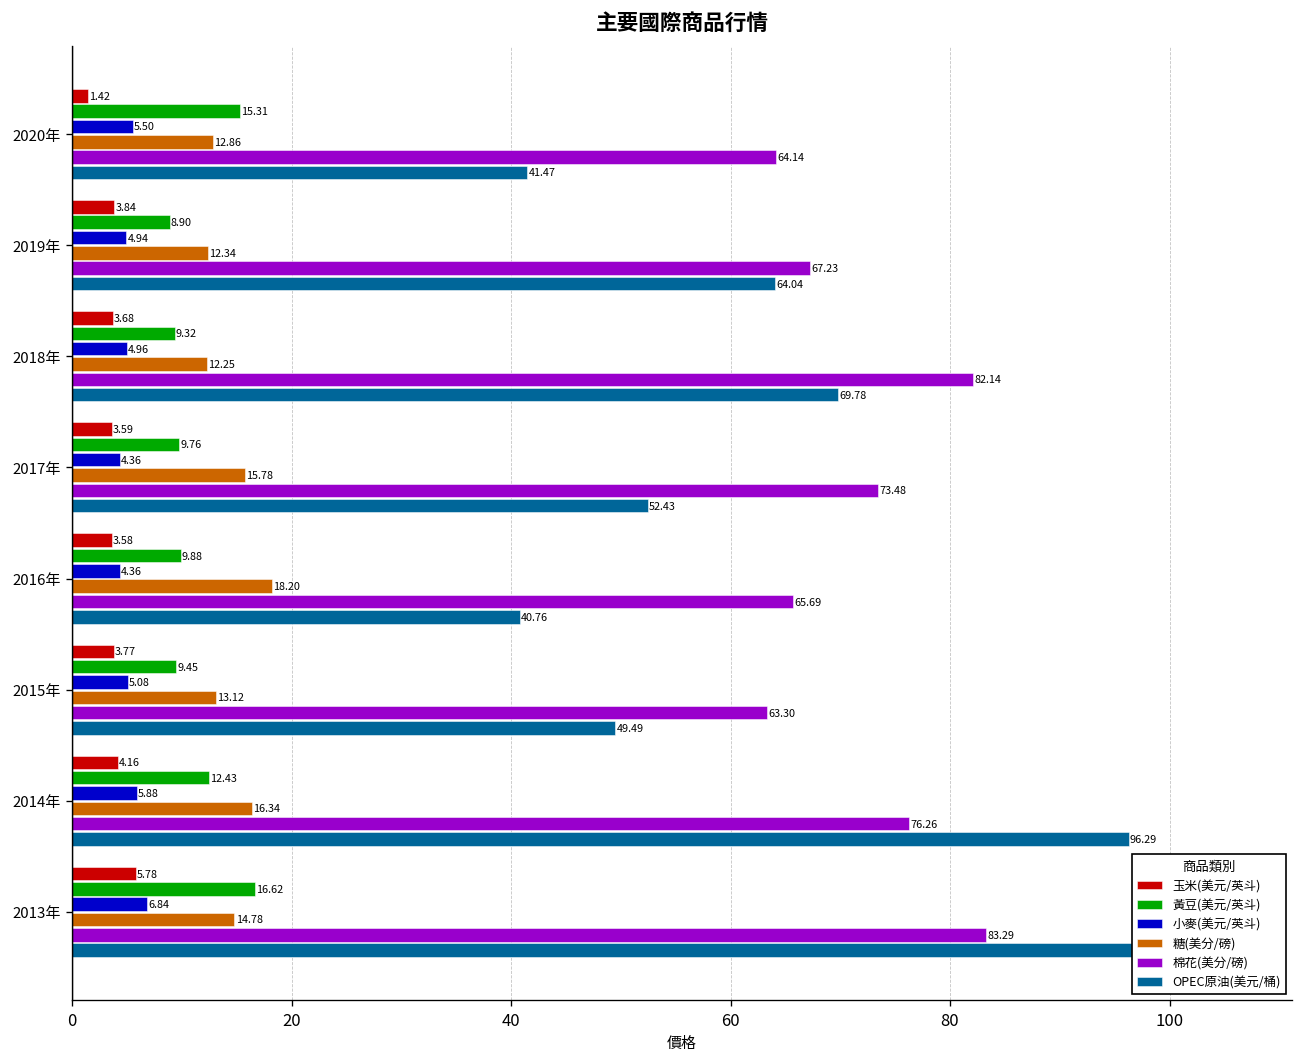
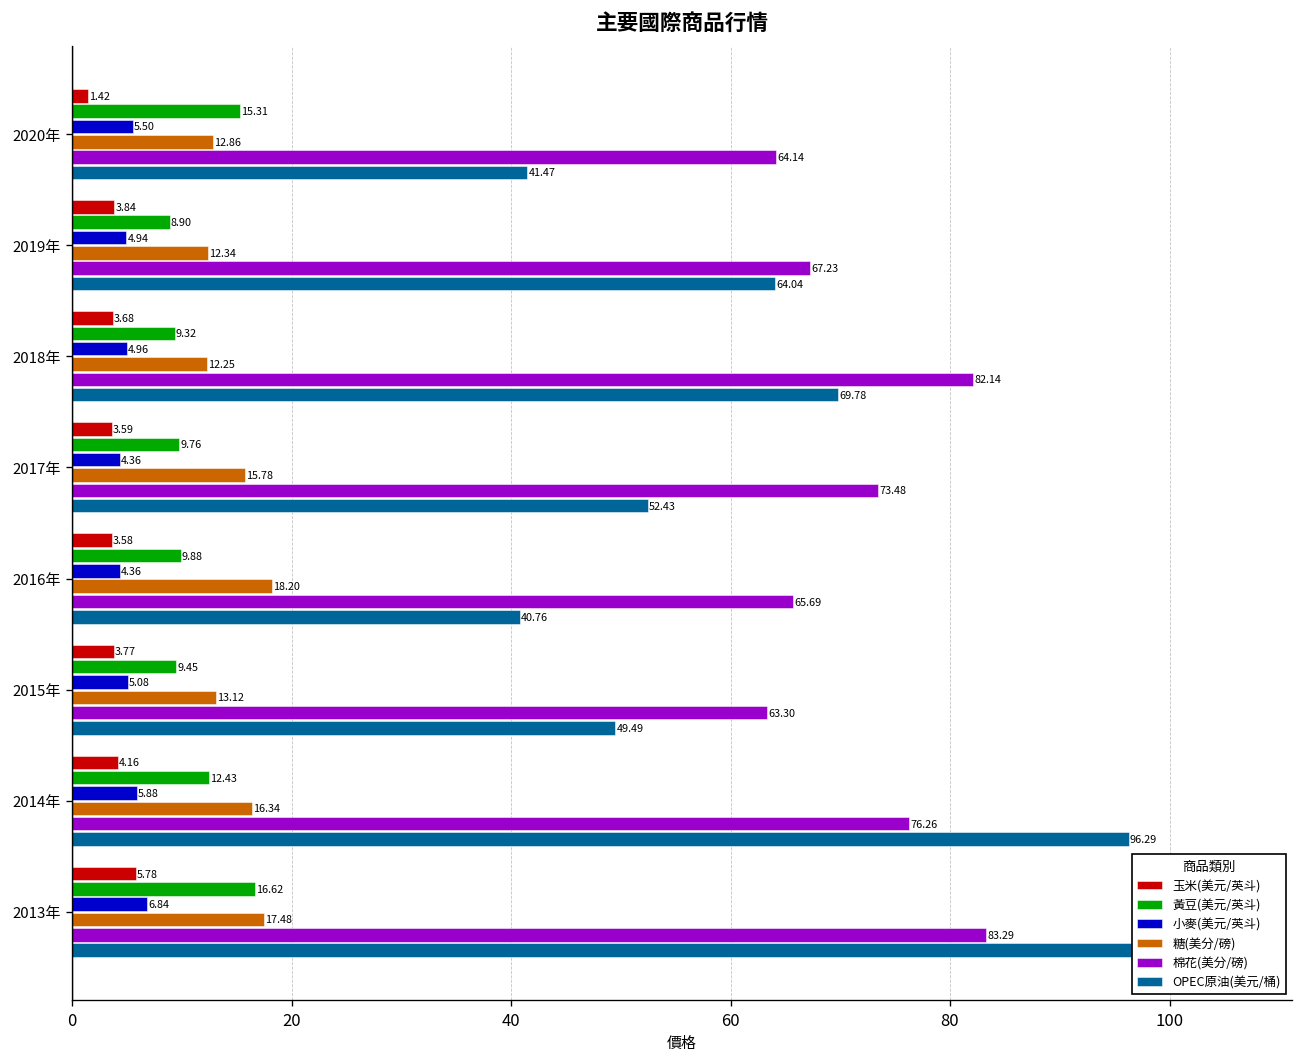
糖(美分/磅), 2013年: 14.78 -> 17.48
